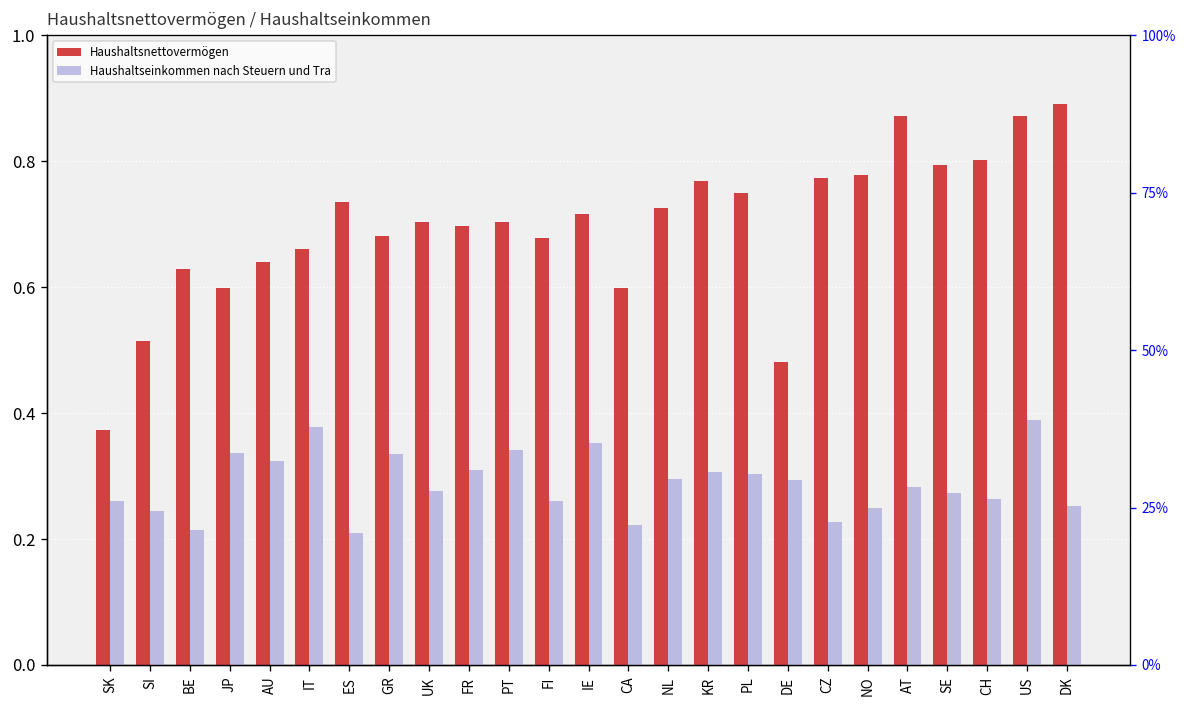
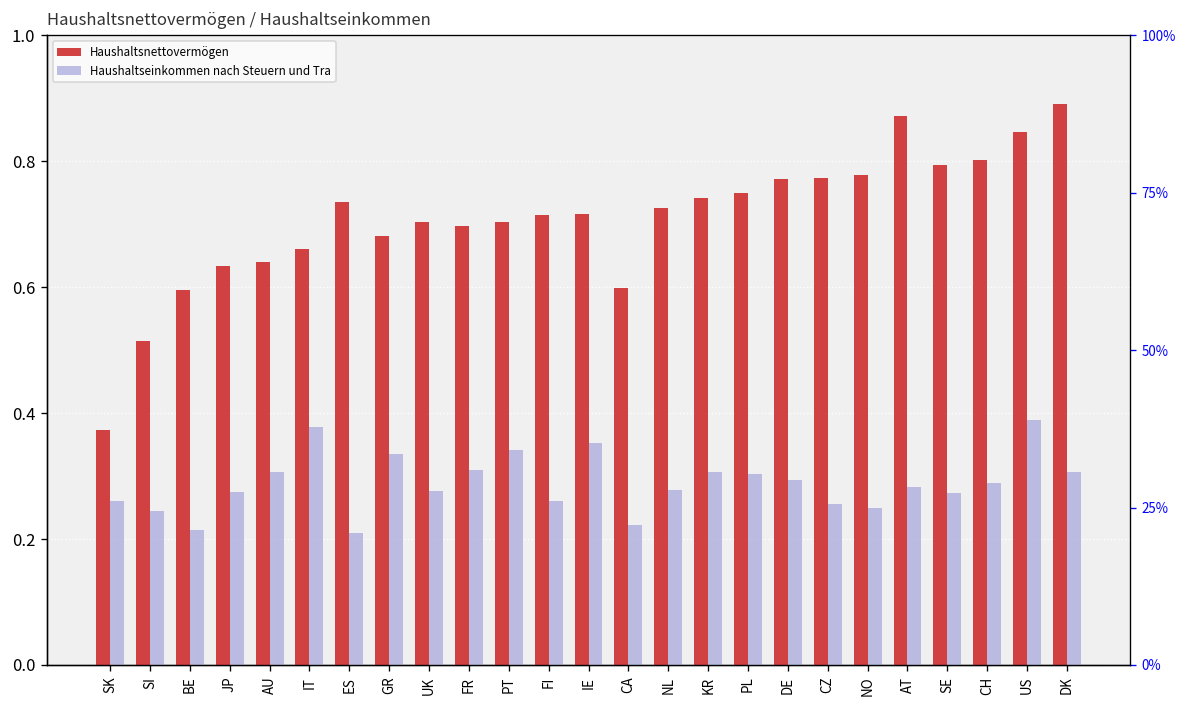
Haushaltsnettovermögen, BE: 0.63 -> 0.60
Haushaltsnettovermögen, JP: 0.60 -> 0.63
Haushaltseinkommen nach Steuern und Tra, JP: 0.34 -> 0.27
Haushaltseinkommen nach Steuern und Tra, AU: 0.32 -> 0.31
Haushaltsnettovermögen, FI: 0.68 -> 0.72
Haushaltseinkommen nach Steuern und Tra, NL: 0.30 -> 0.28
Haushaltsnettovermögen, KR: 0.77 -> 0.74
Haushaltsnettovermögen, DE: 0.48 -> 0.77
Haushaltseinkommen nach Steuern und Tra, CZ: 0.23 -> 0.26
Haushaltseinkommen nach Steuern und Tra, CH: 0.26 -> 0.29
Haushaltsnettovermögen, US: 0.87 -> 0.85
Haushaltseinkommen nach Steuern und Tra, DK: 0.25 -> 0.31
